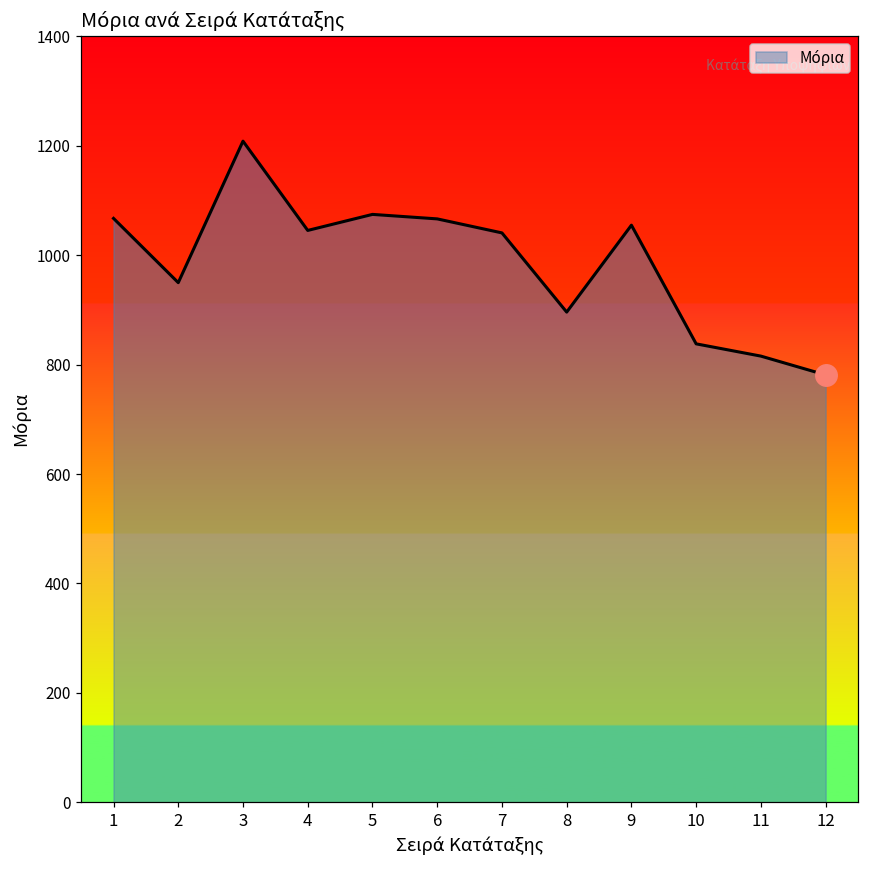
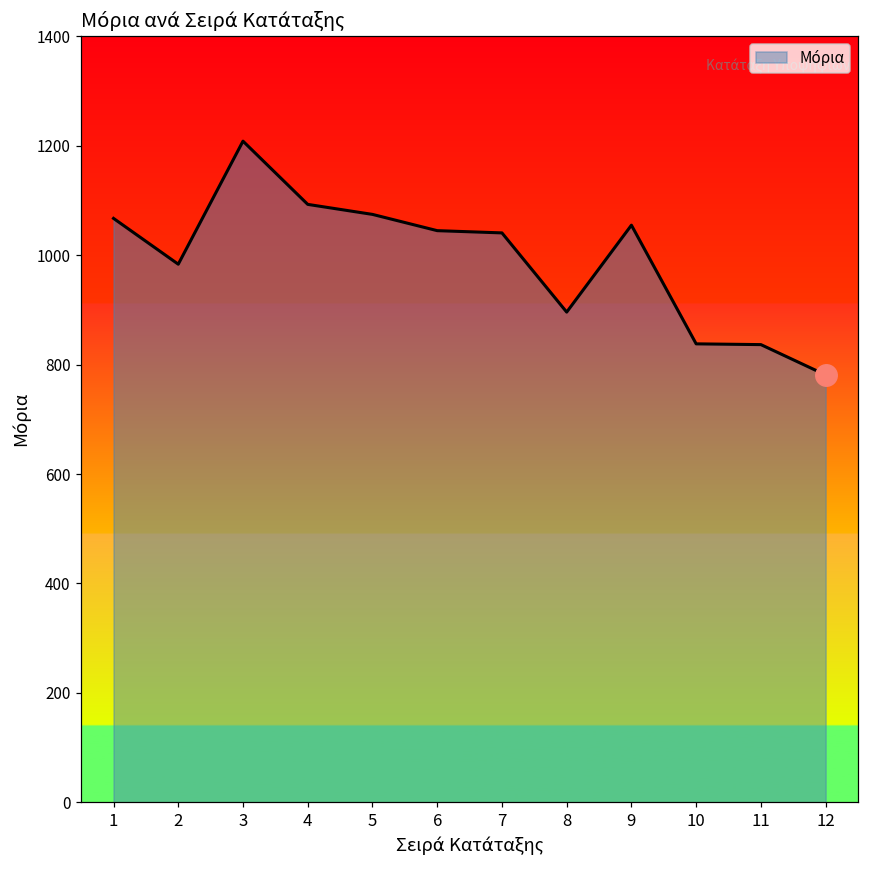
Μόρια, 2: 950 -> 980
Μόρια, 4: 1050 -> 1090
Μόρια, 6: 1070 -> 1040
Μόρια, 11: 820 -> 840
